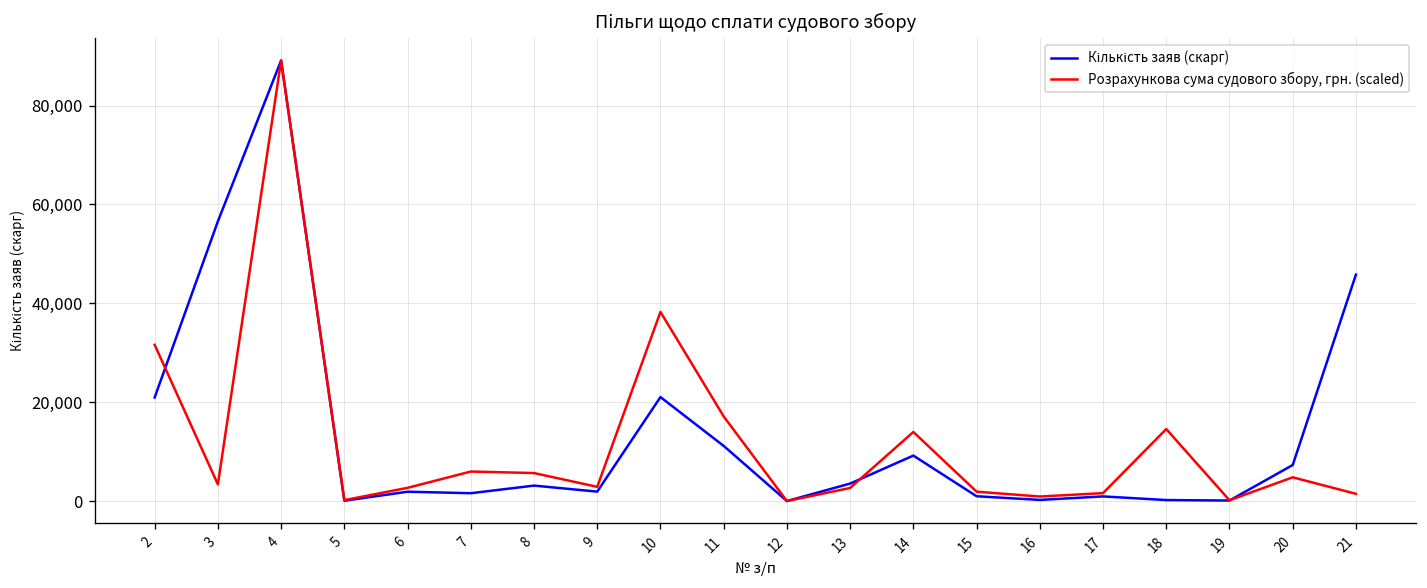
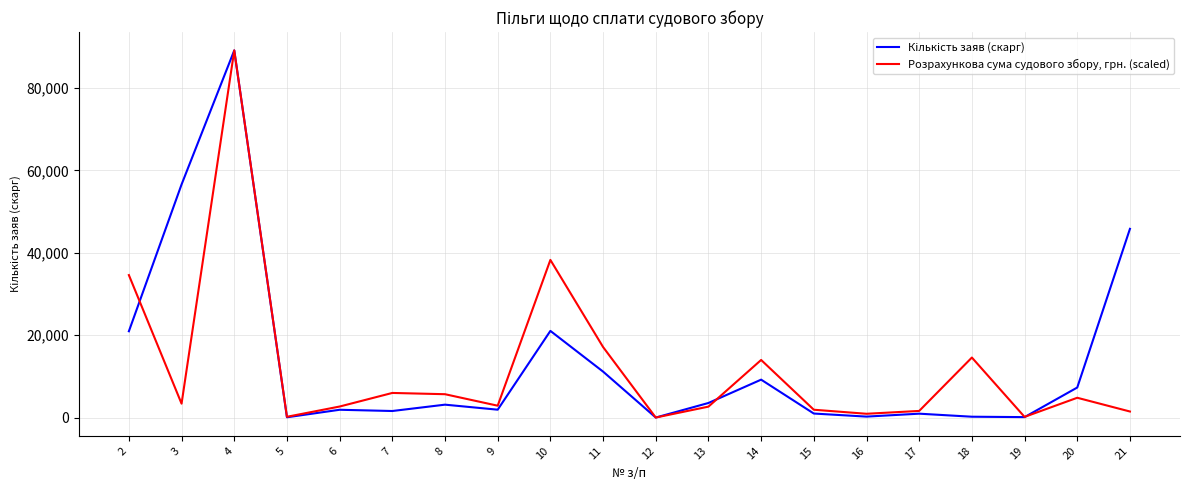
Розрахункова сума судового збору, грн. (scaled), 2: 32,000 -> 35,000
